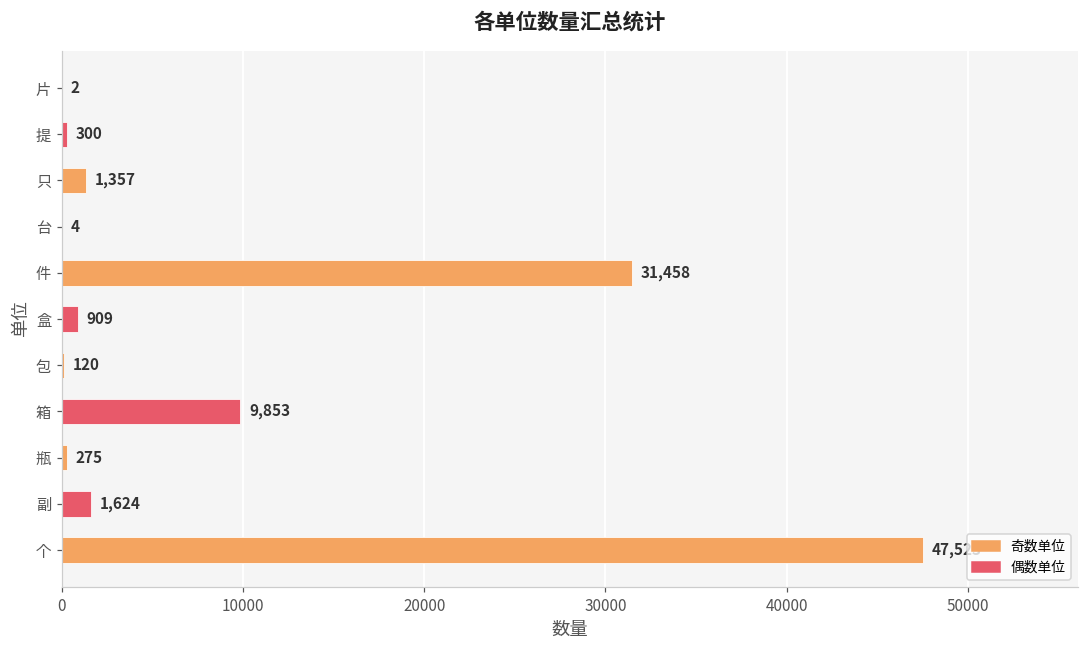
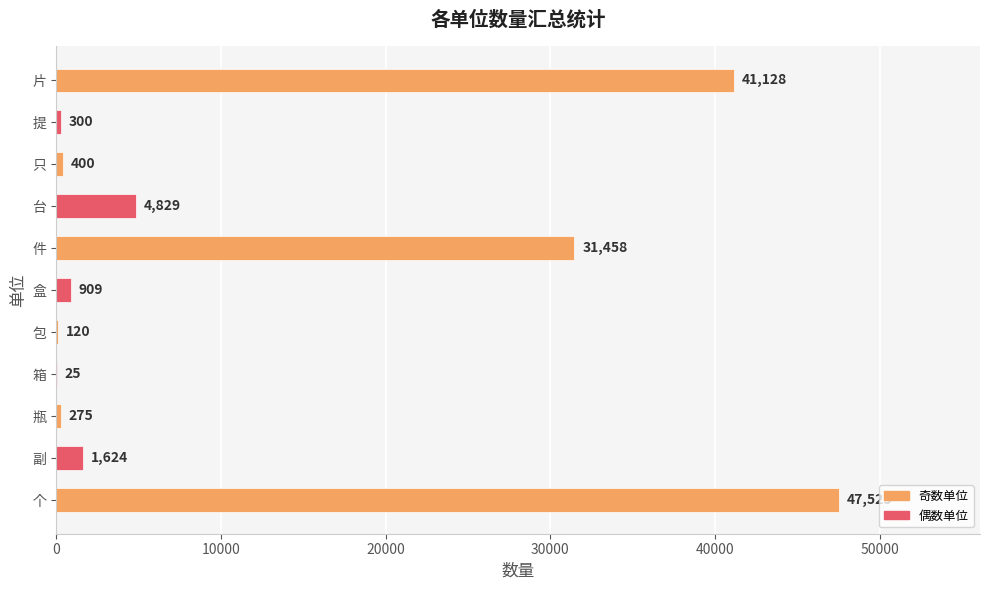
片: 2 -> 41,128
只: 1,357 -> 400
台: 4 -> 4,829
箱: 9,853 -> 25
